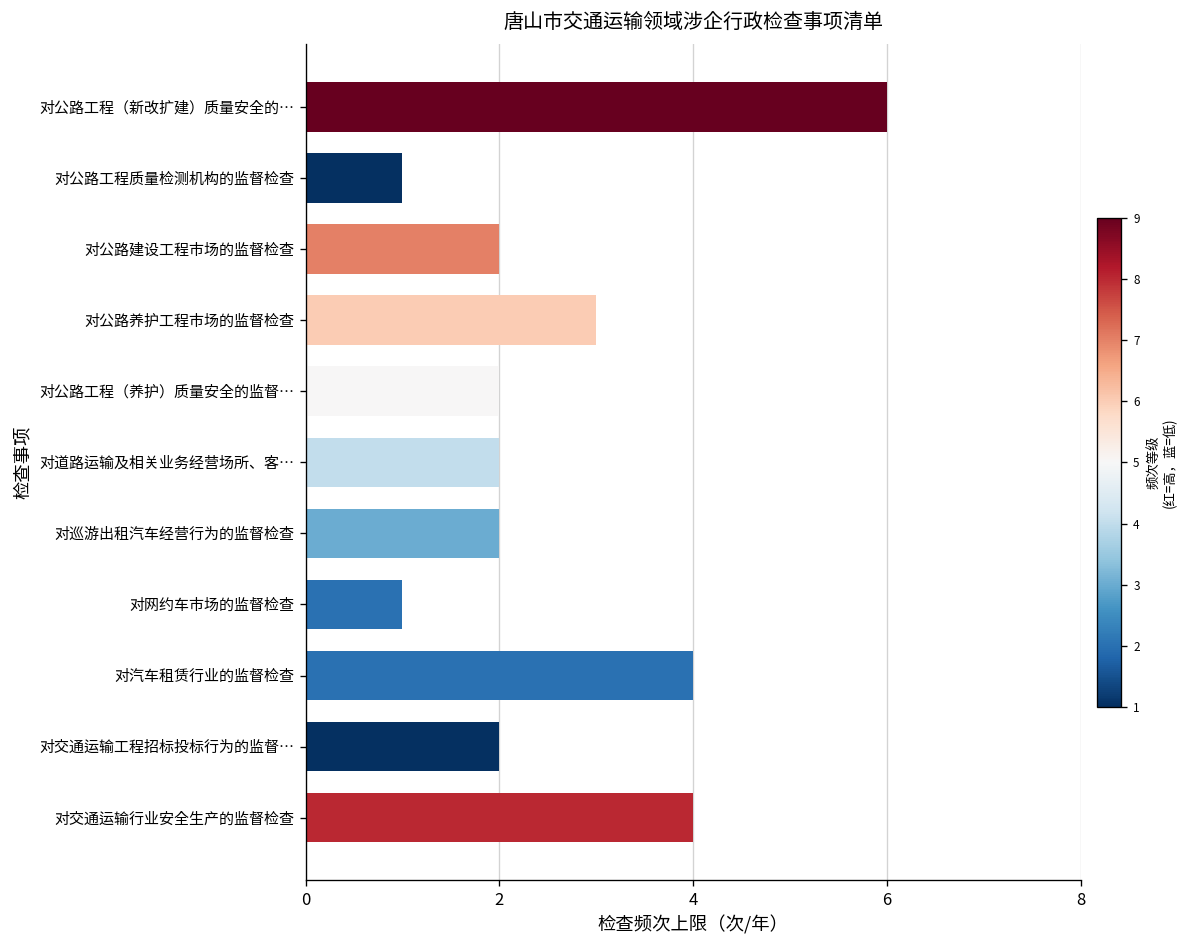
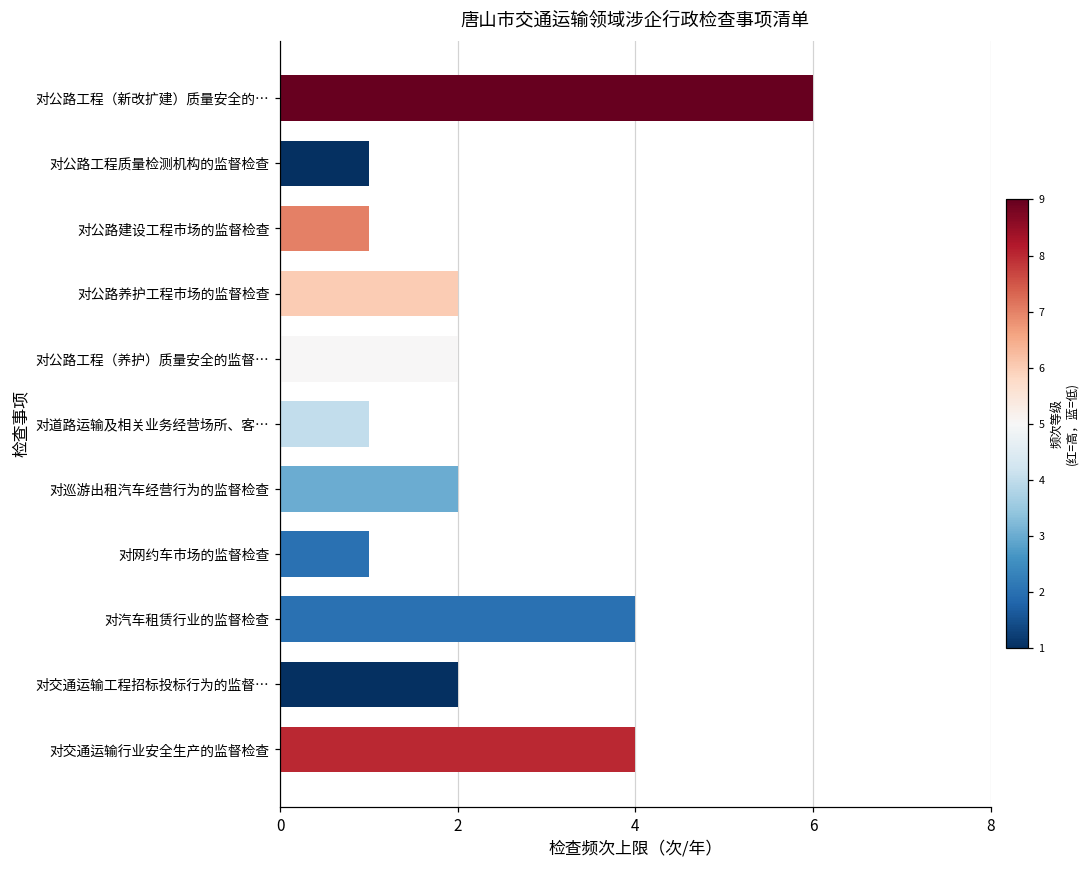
对公路建设工程市场的监督检查: 2 -> 1
对公路养护工程市场的监督检查: 3 -> 2
对道路运输及相关业务经营场所、客…: 2 -> 1
